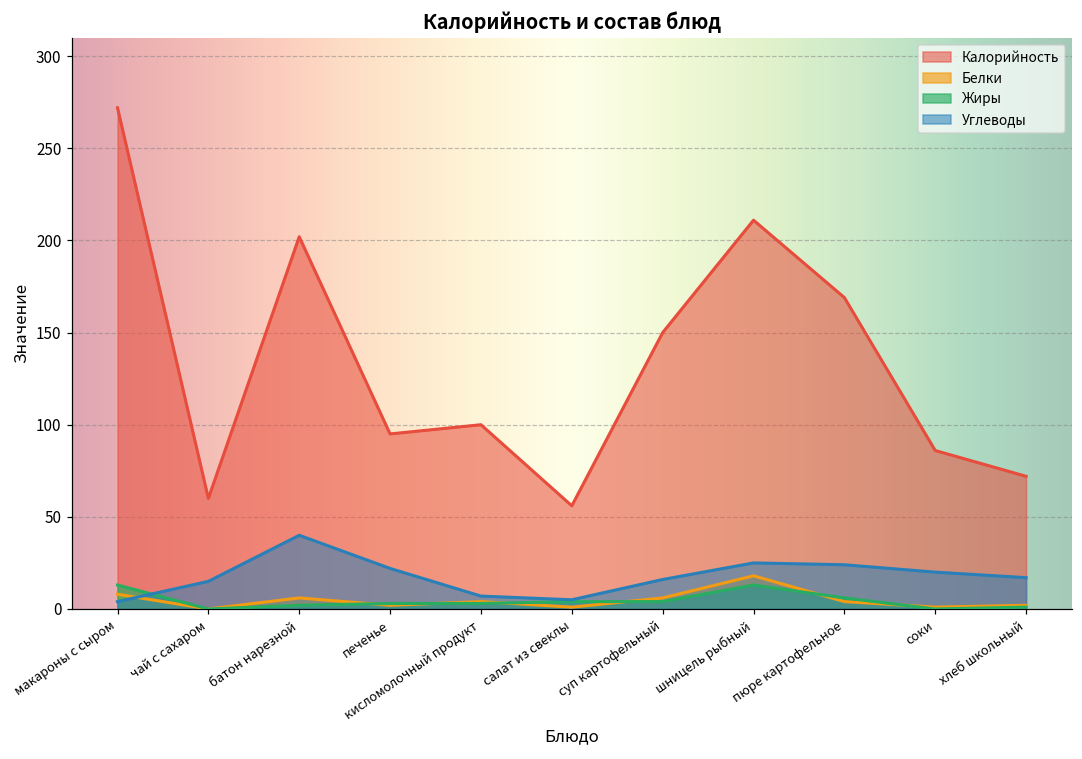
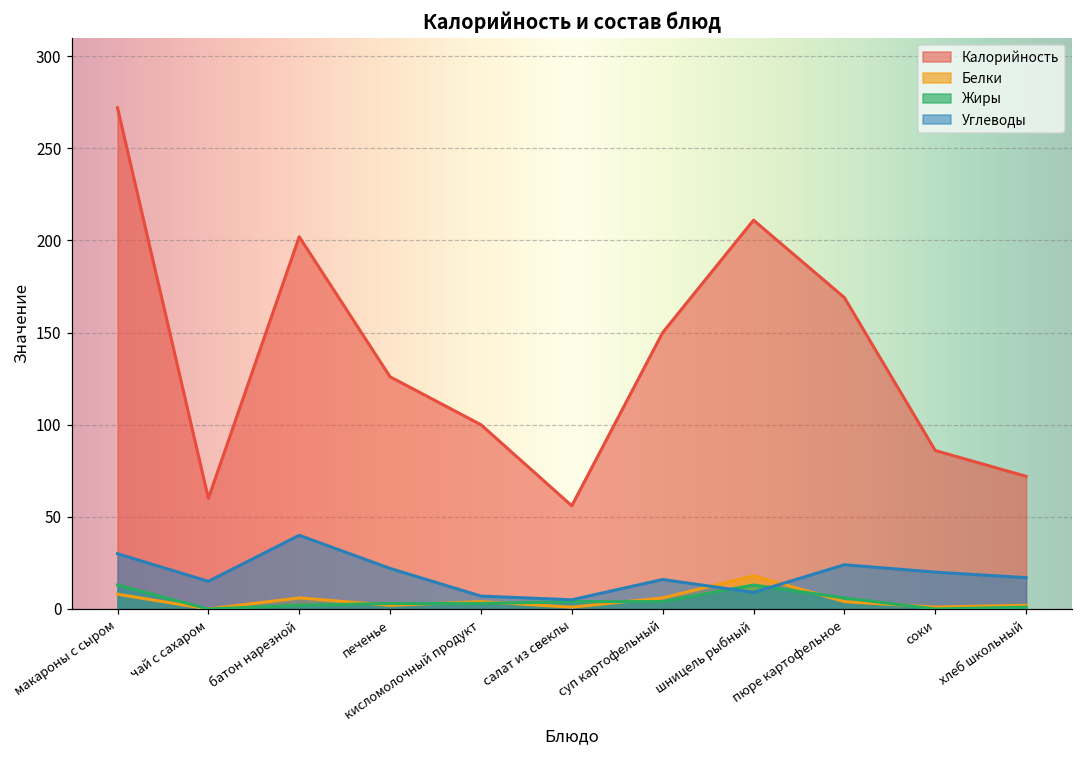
Углеводы, макароны с сыром: 4 -> 30
Калорийность, печенье: 95 -> 126
Углеводы, шницель рыбный: 25 -> 9
